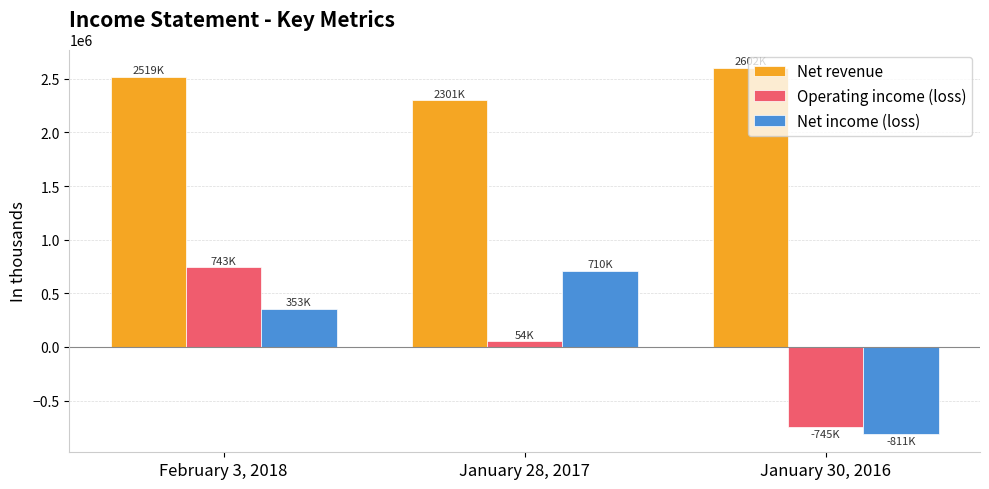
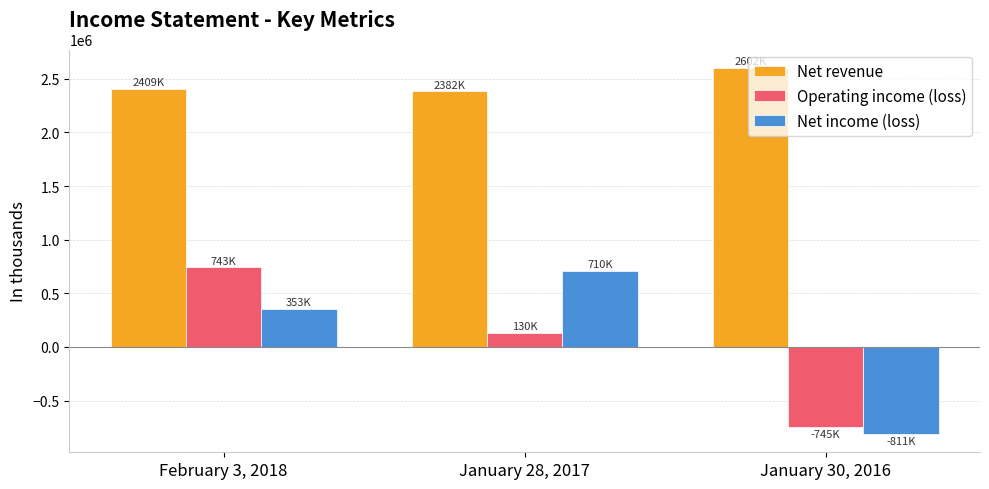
Net revenue, February 3, 2018: 2519K -> 2409K
Net revenue, January 28, 2017: 2301K -> 2382K
Operating income (loss), January 28, 2017: 54K -> 130K
